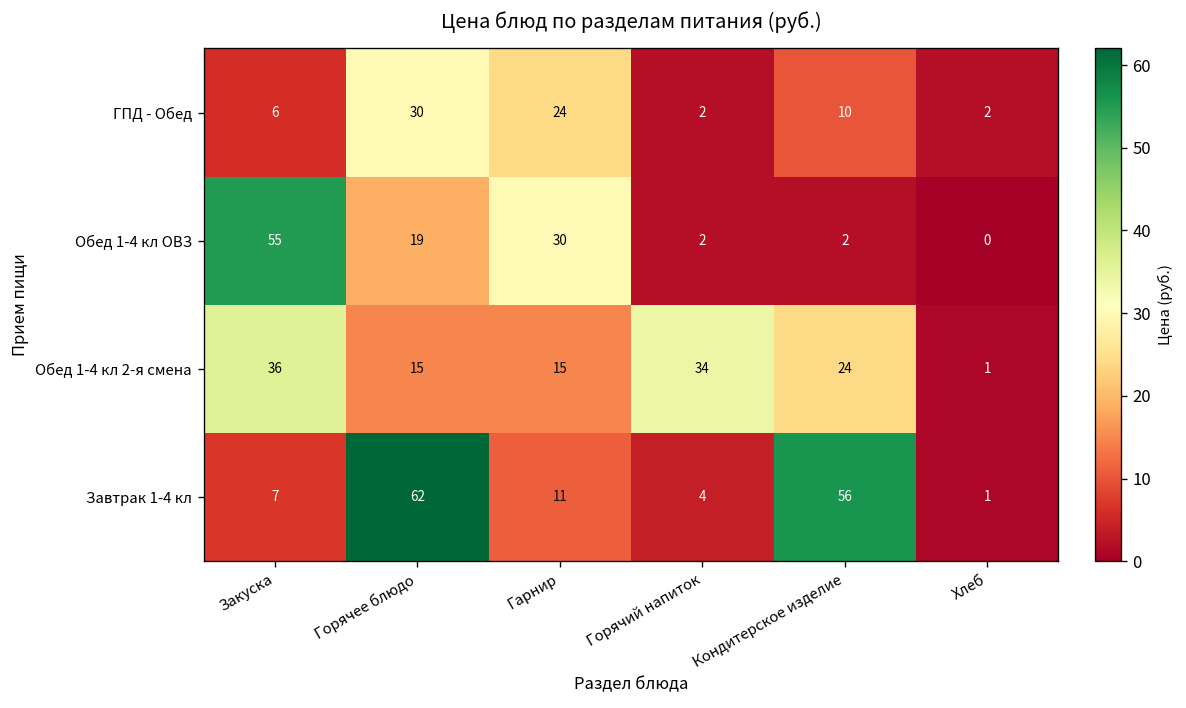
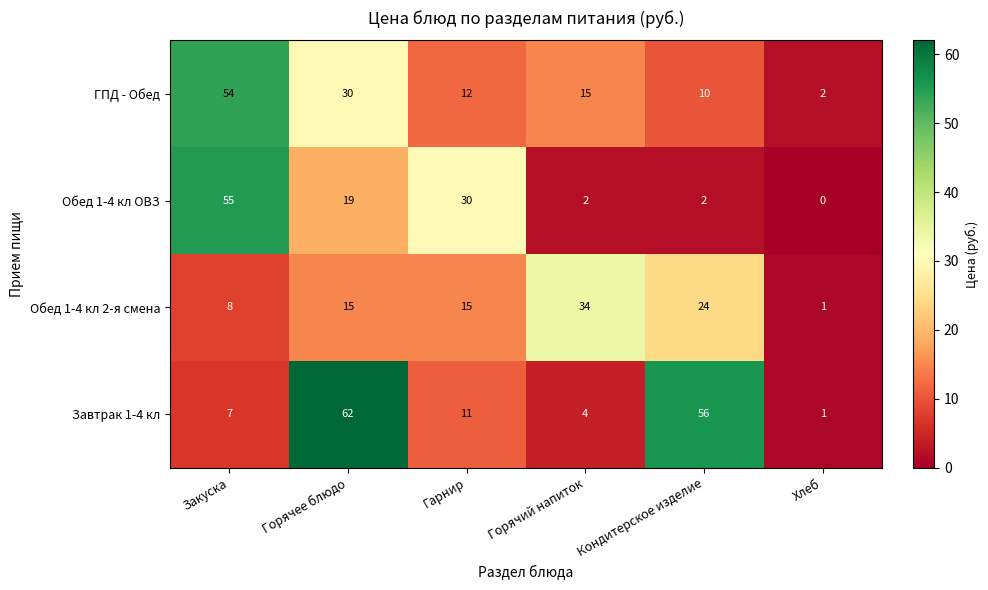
ГПД - Обед, Закуска: 6 -> 54
ГПД - Обед, Гарнир: 24 -> 12
ГПД - Обед, Горячий напиток: 2 -> 15
Обед 1-4 кл 2-я смена, Закуска: 36 -> 8
